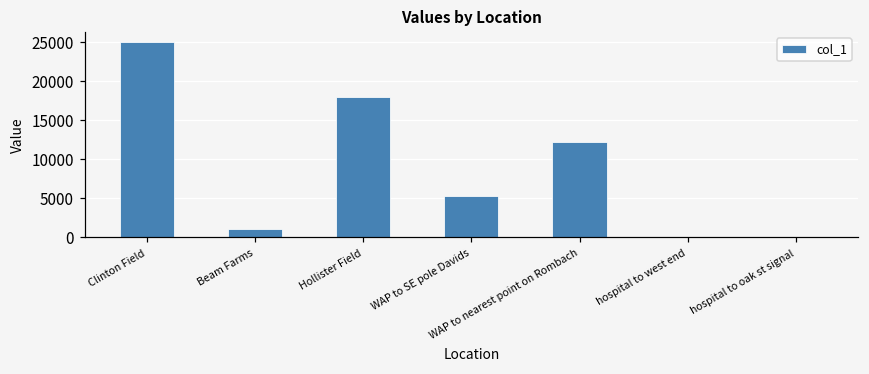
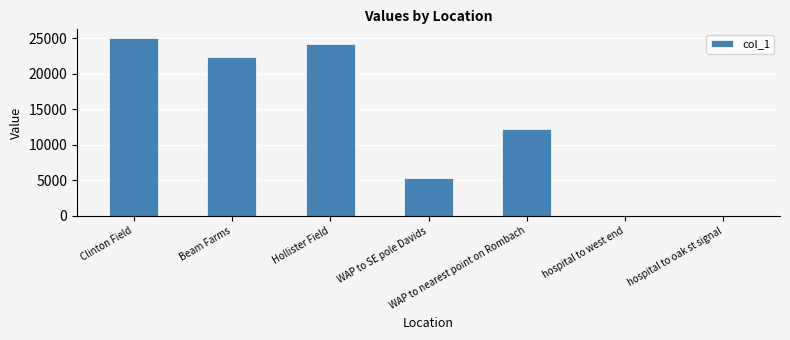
Beam Farms: 1000 -> 22000
Hollister Field: 18000 -> 24000
